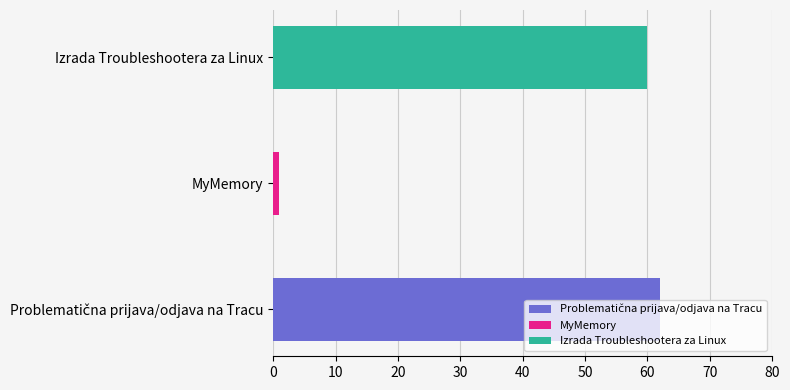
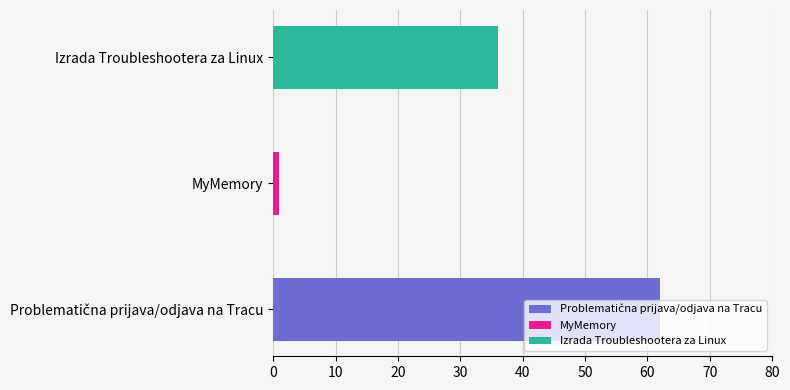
Izrada Troubleshootera za Linux: 60 -> 36
